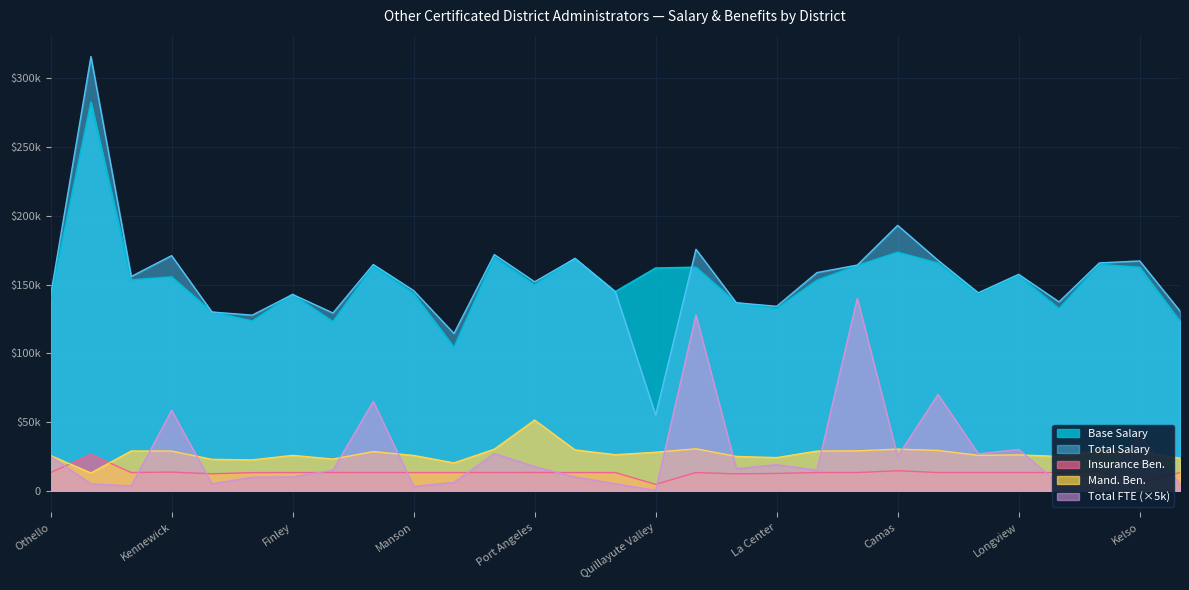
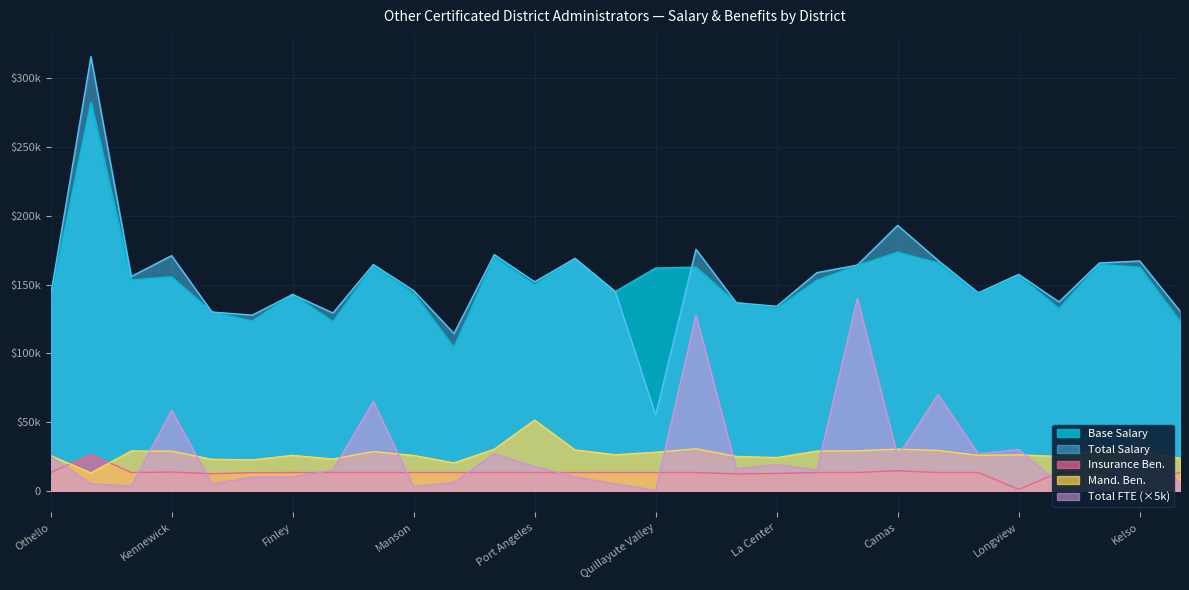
Insurance Ben., Quillayute Valley: $5000 -> $13000
Insurance Ben., Longview: $13000 -> $1000
